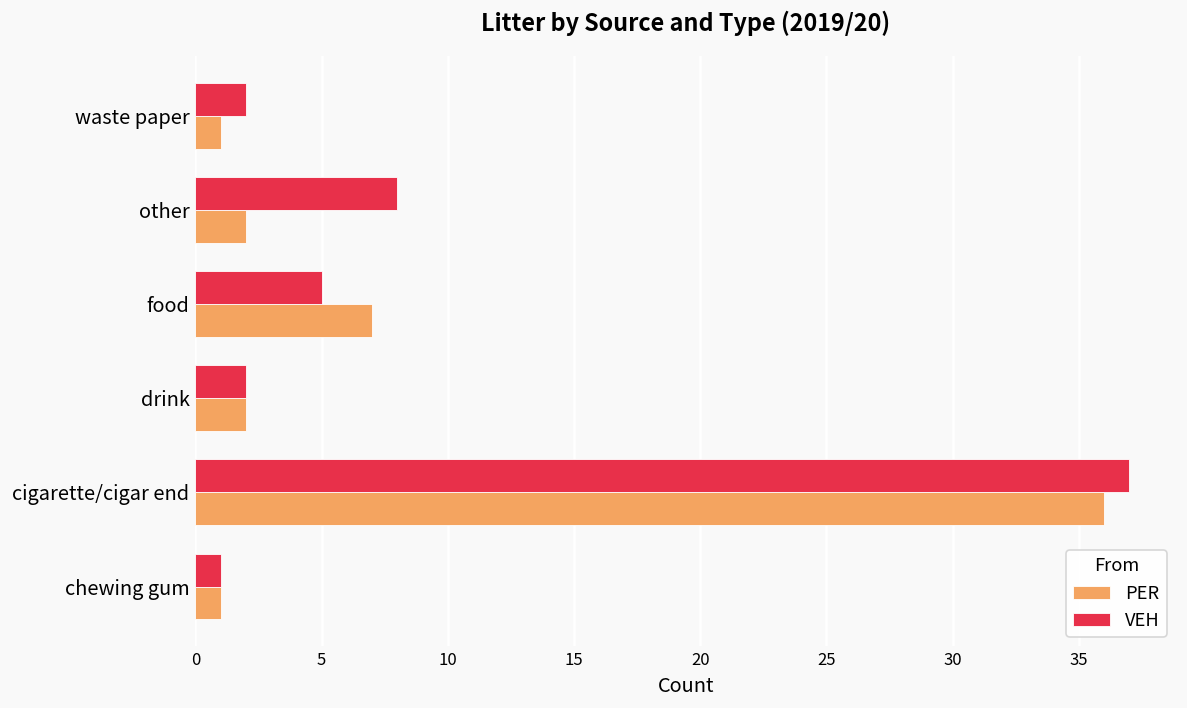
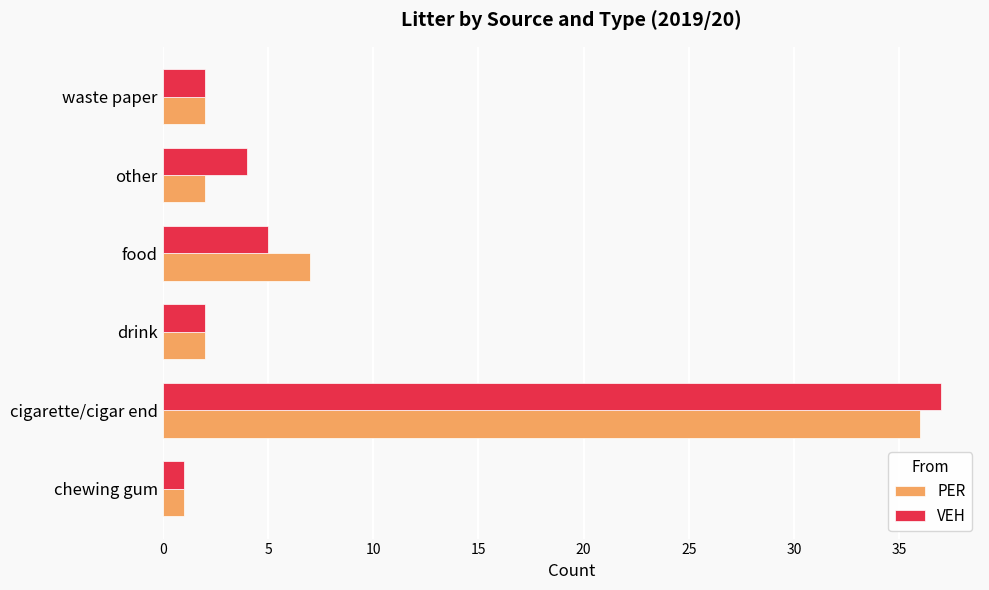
PER, waste paper: 1 -> 2
VEH, other: 8 -> 4
